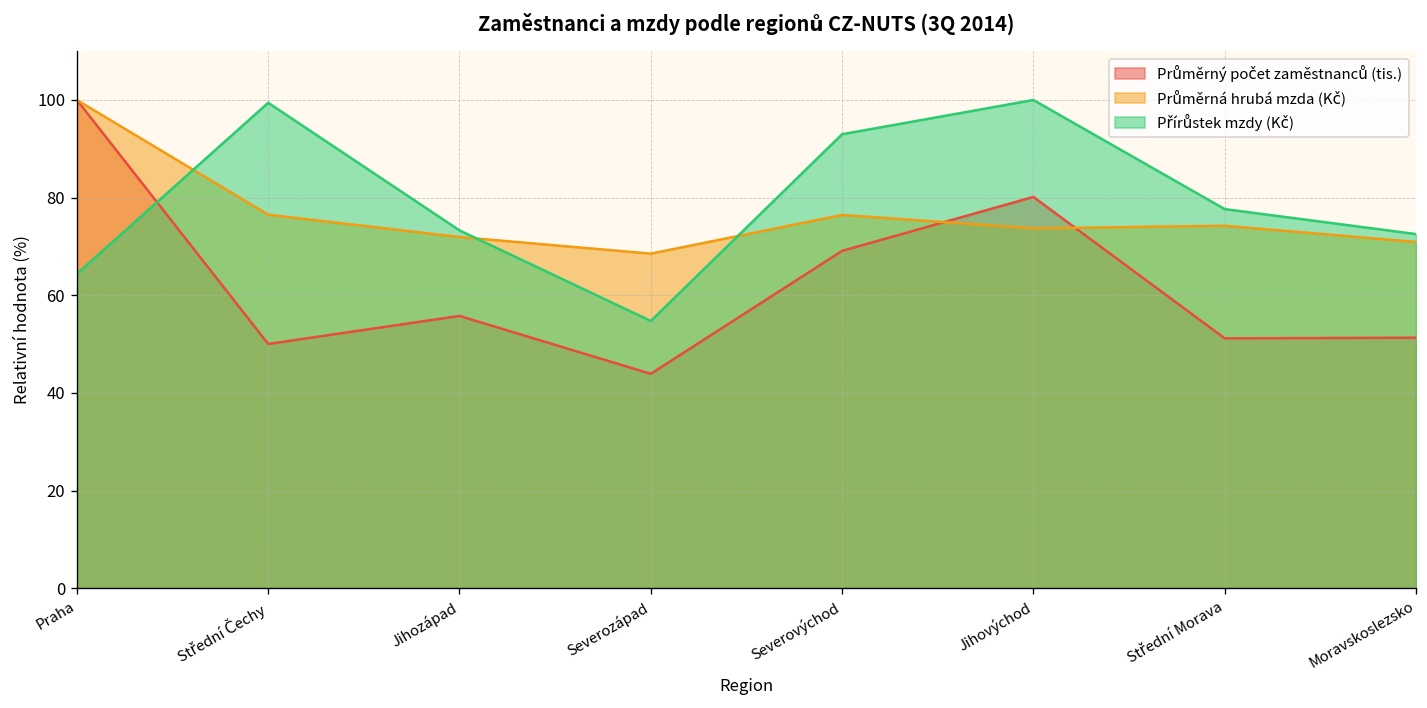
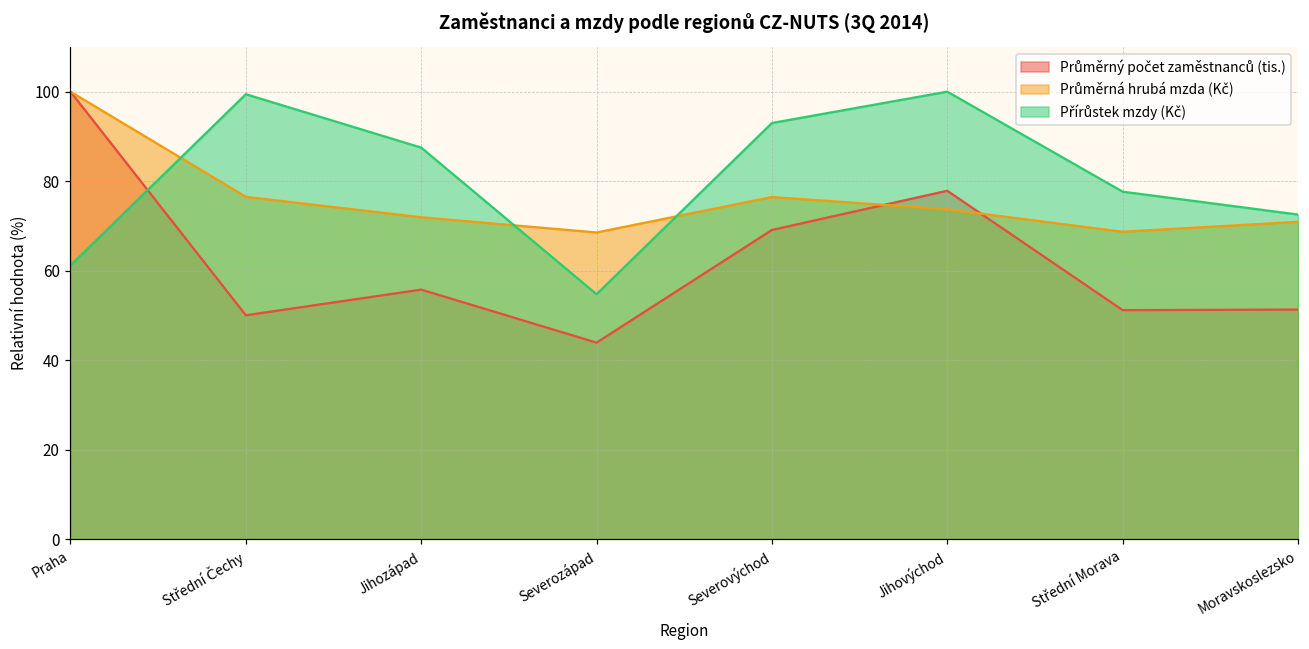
Přírůstek mzdy (Kč), Praha: 64 -> 61
Přírůstek mzdy (Kč), Jihozápad: 73 -> 88
Průměrný počet zaměstnanců (tis.), Jihovýchod: 80 -> 78
Průměrná hrubá mzda (Kč), Střední Morava: 74 -> 69
